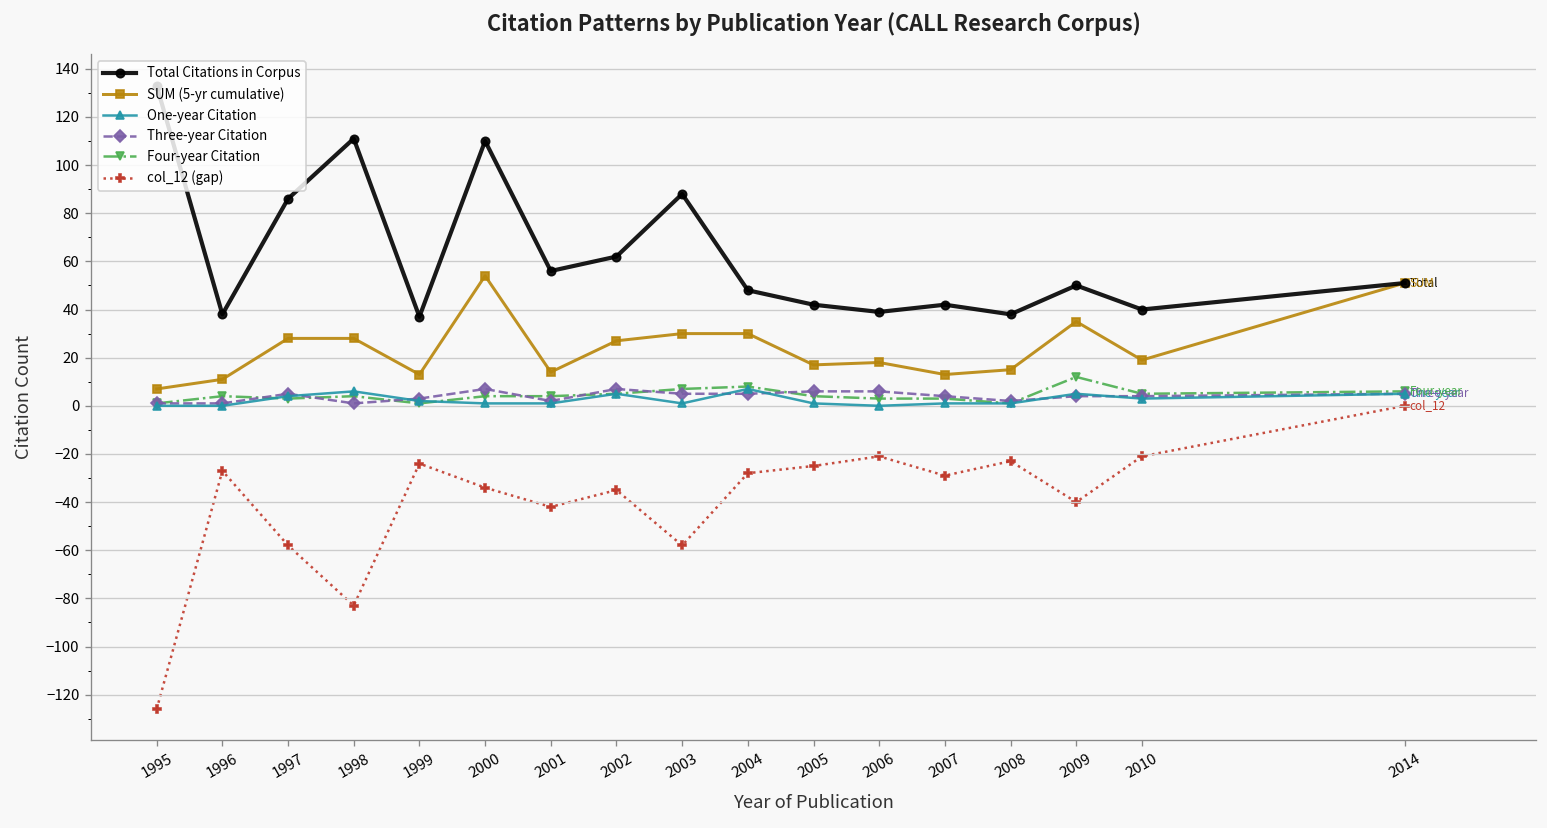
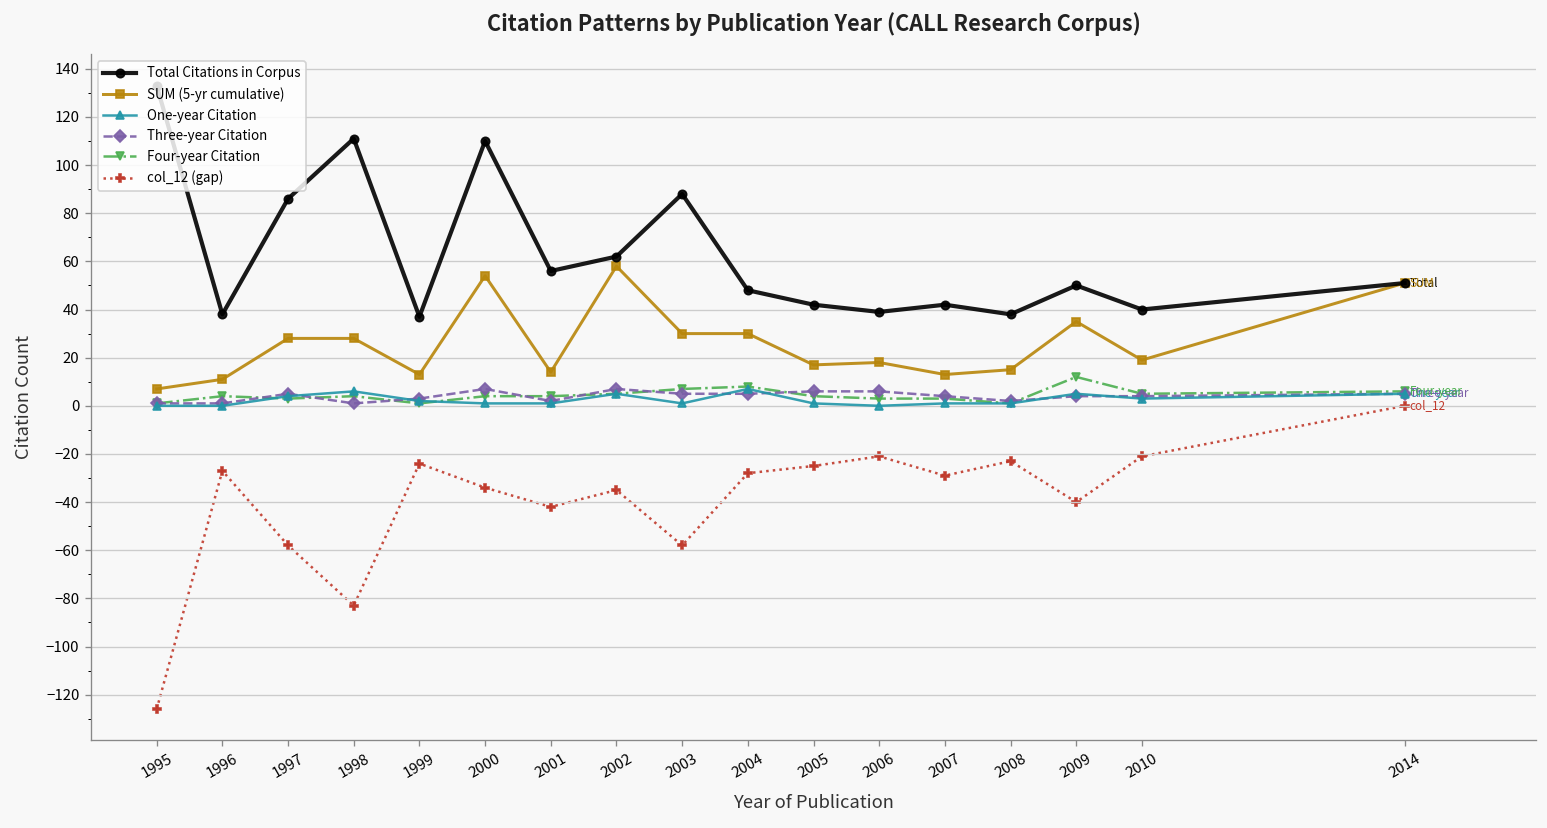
SUM (5-yr cumulative), 2002: 27 -> 58
